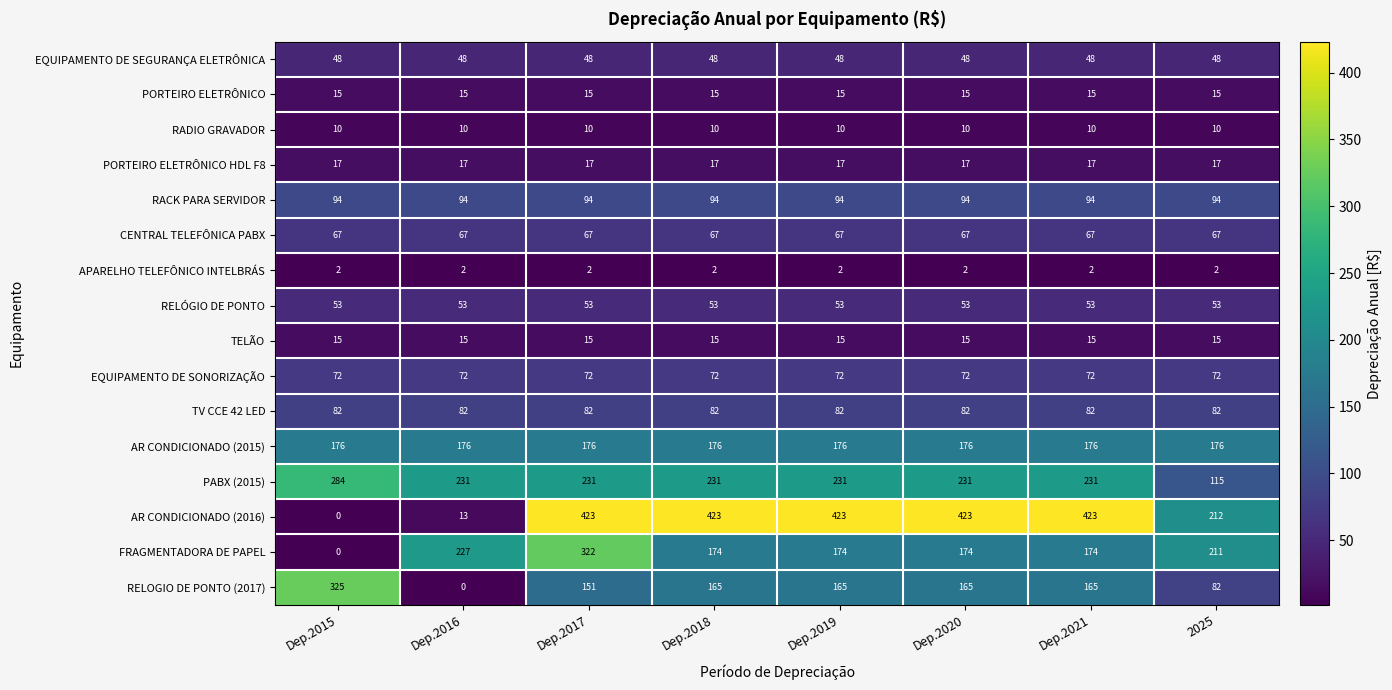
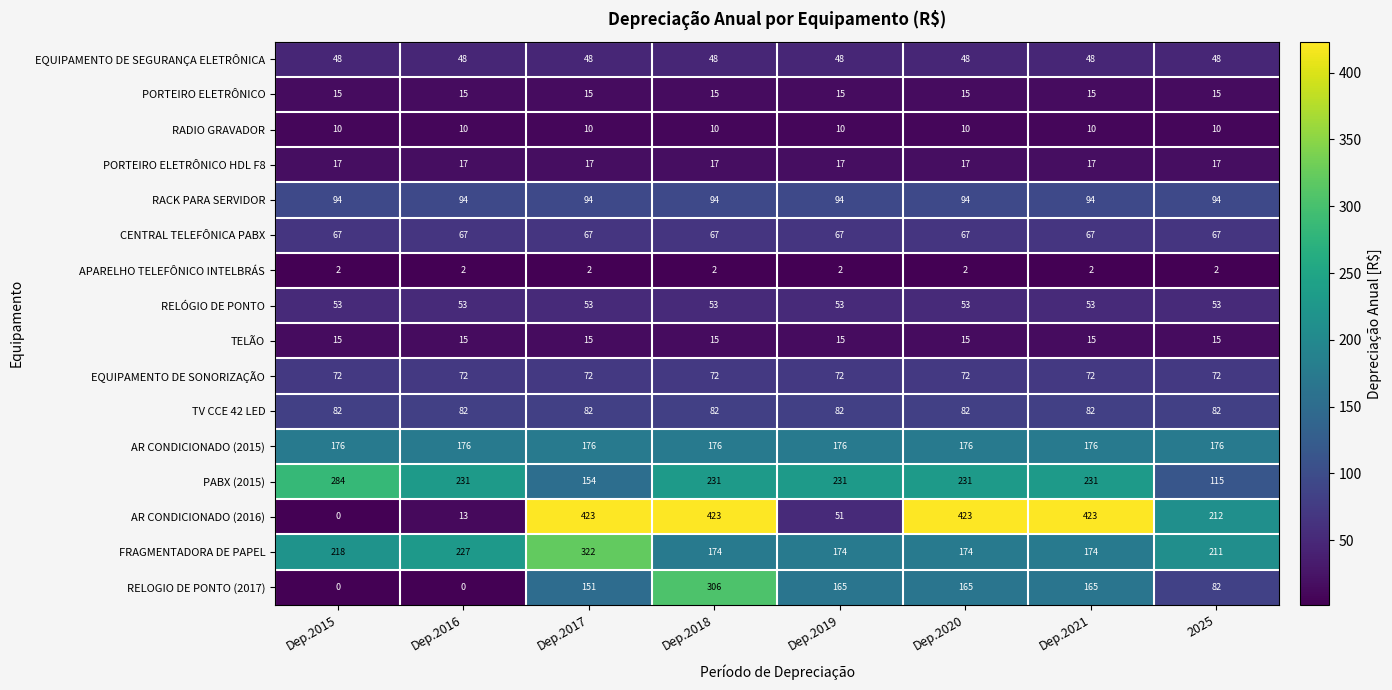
PABX (2015), Dep.2017: 231 -> 154
AR CONDICIONADO (2016), Dep.2019: 423 -> 51
FRAGMENTADORA DE PAPEL, Dep.2015: 0 -> 218
RELOGIO DE PONTO (2017), Dep.2015: 325 -> 0
RELOGIO DE PONTO (2017), Dep.2018: 165 -> 306
